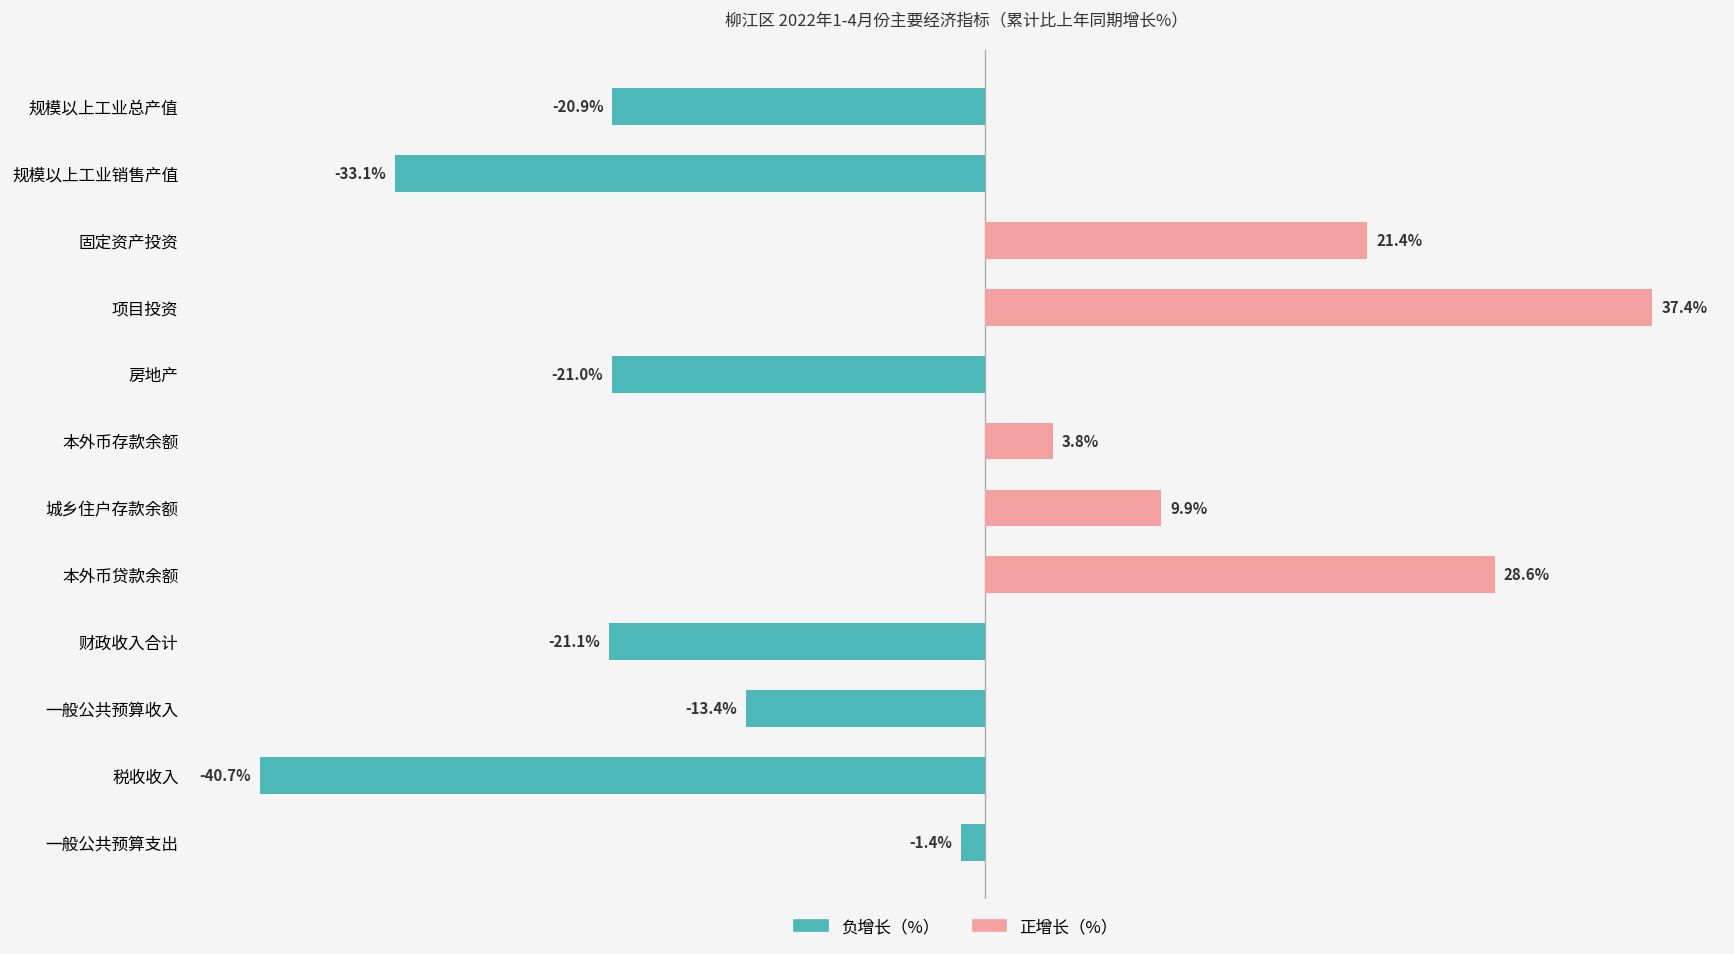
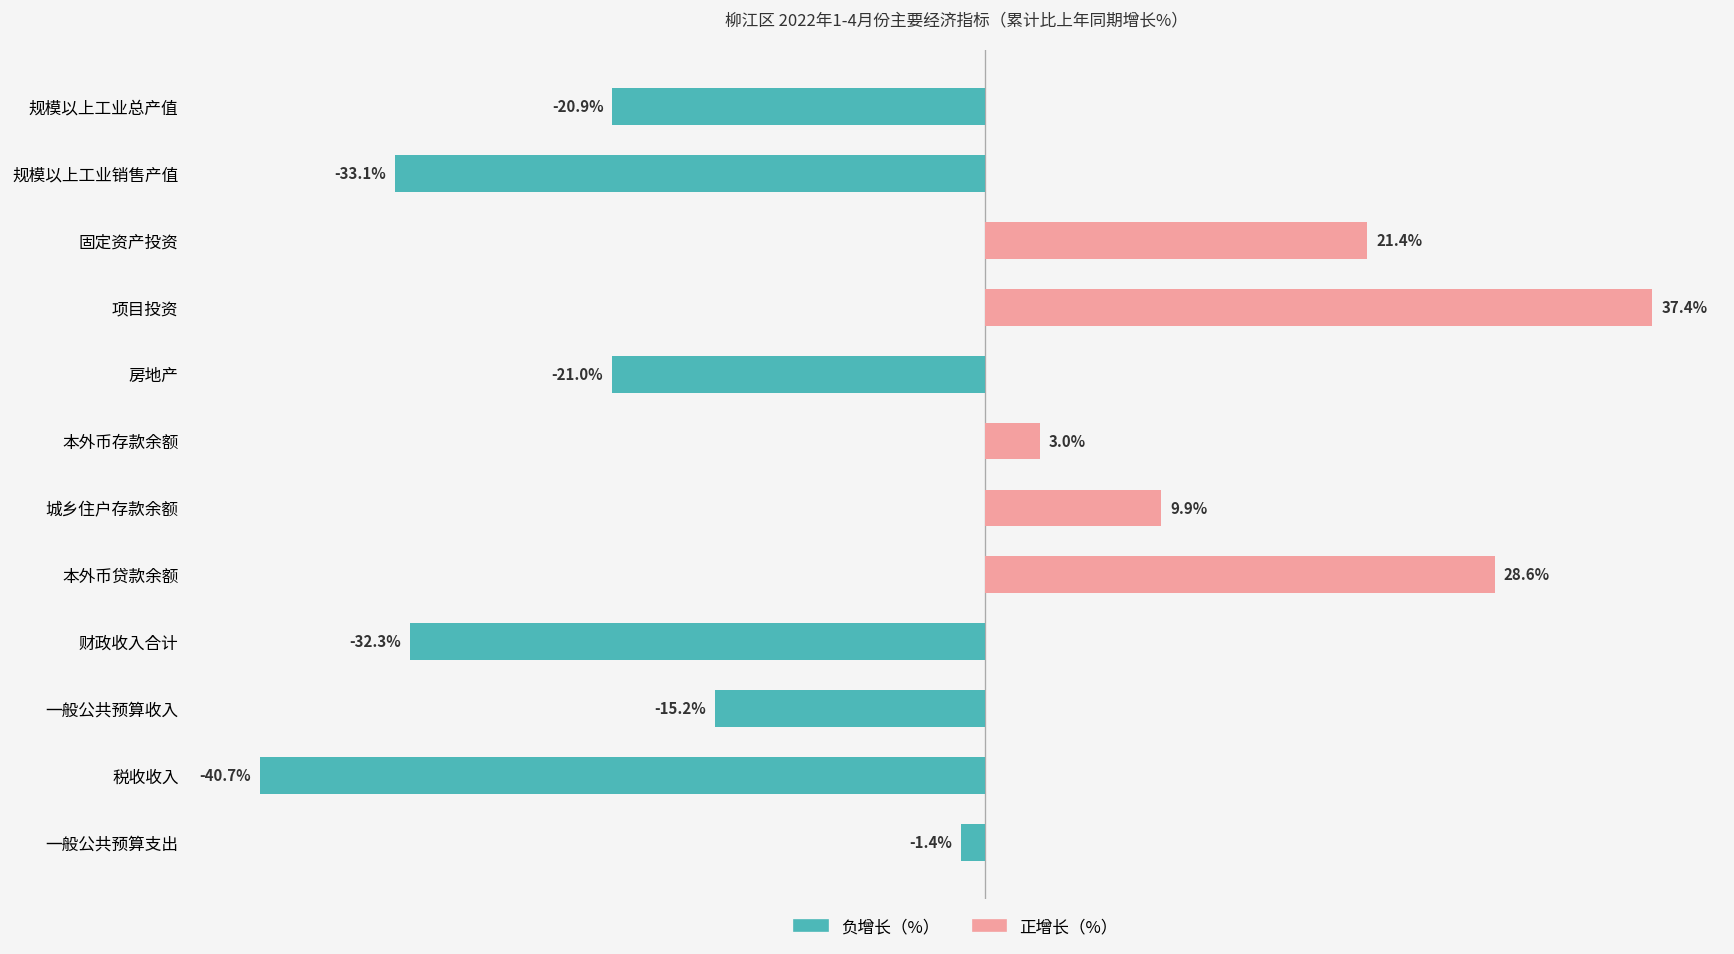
正增长（%）, 本外币存款余额: 3.8% -> 3.0%
负增长（%）, 财政收入合计: -21.1% -> -32.3%
负增长（%）, 一般公共预算收入: -13.4% -> -15.2%
